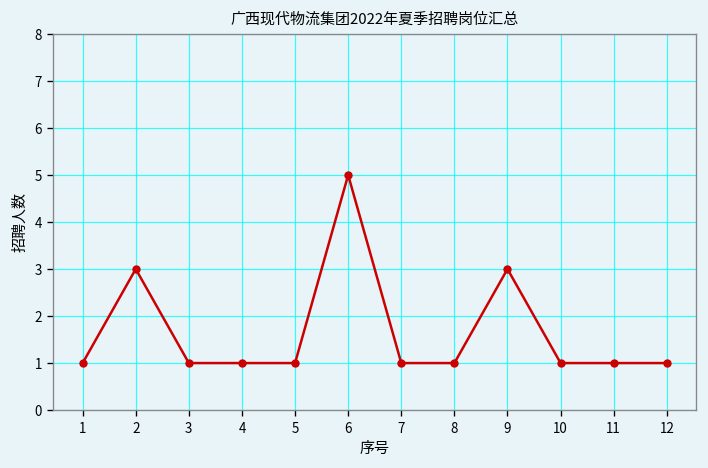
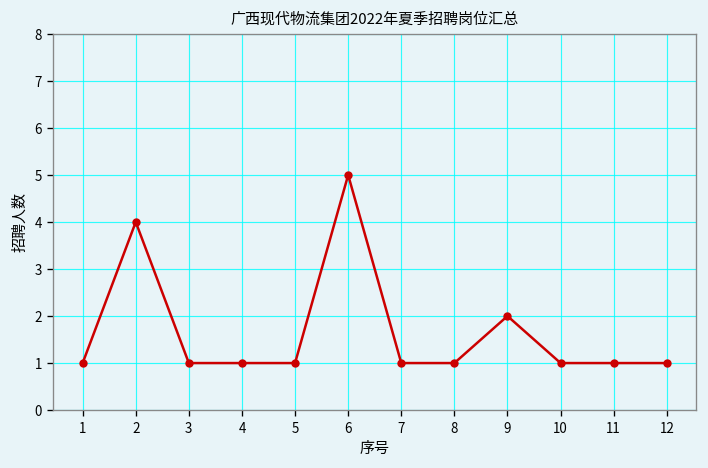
2: 3 -> 4
9: 3 -> 2
